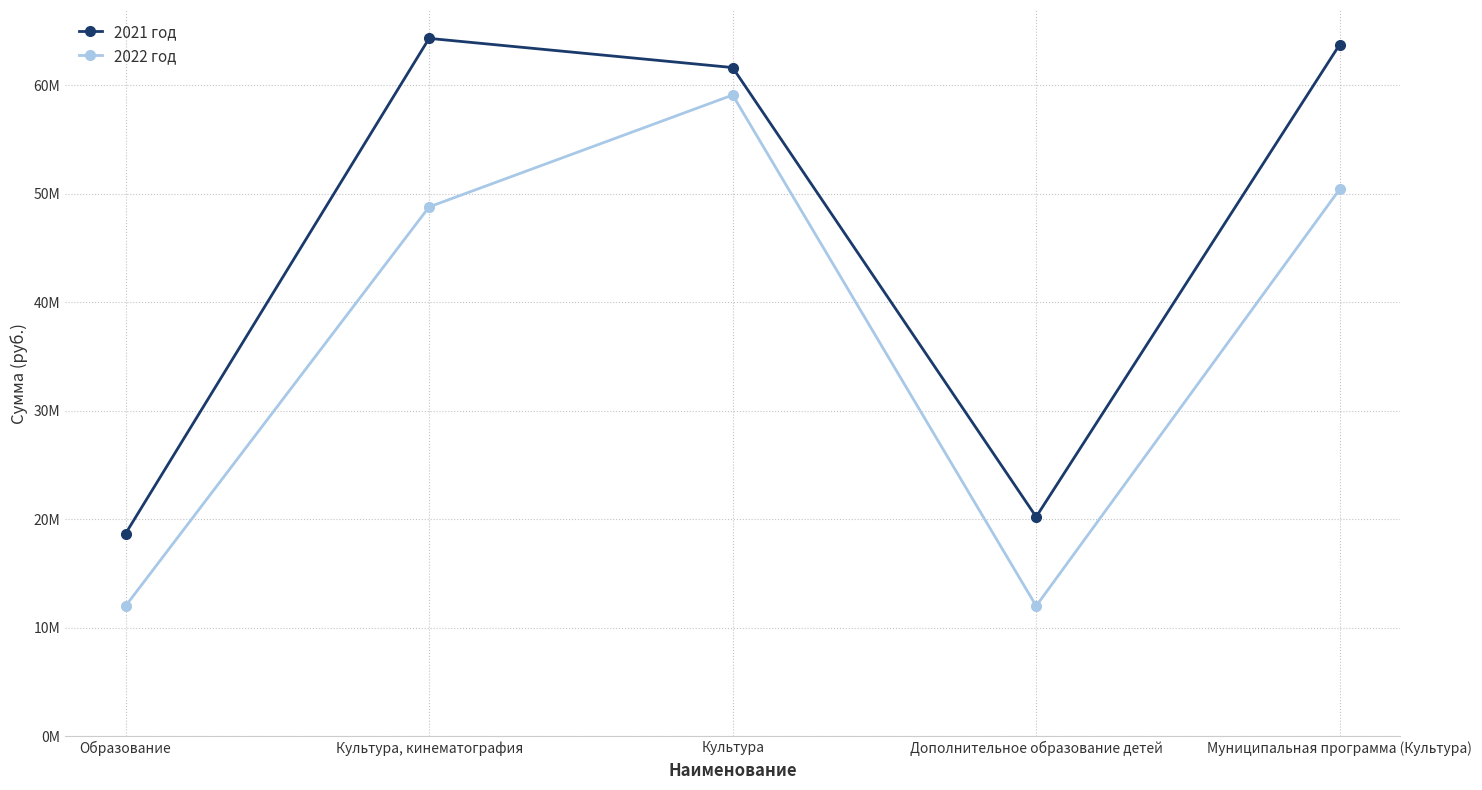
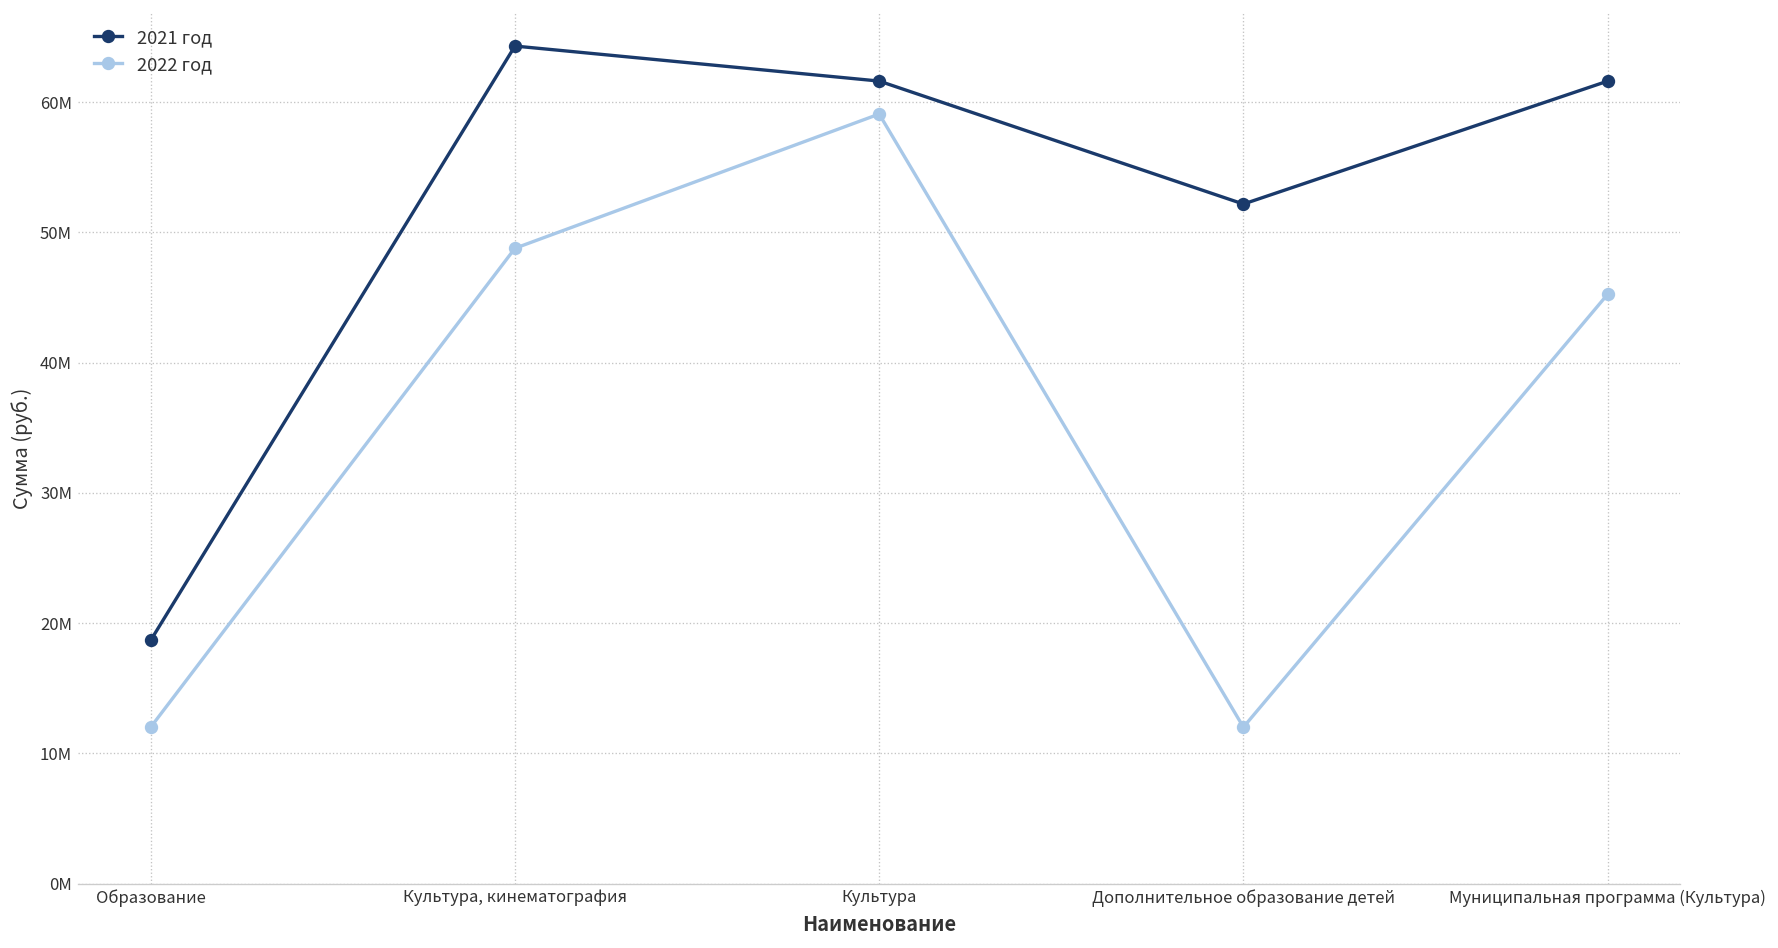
2021 год, Дополнительное образование детей: 20200000 -> 52200000
2021 год, Муниципальная программа (Культура): 63700000 -> 61600000
2022 год, Муниципальная программа (Культура): 50400000 -> 45200000
